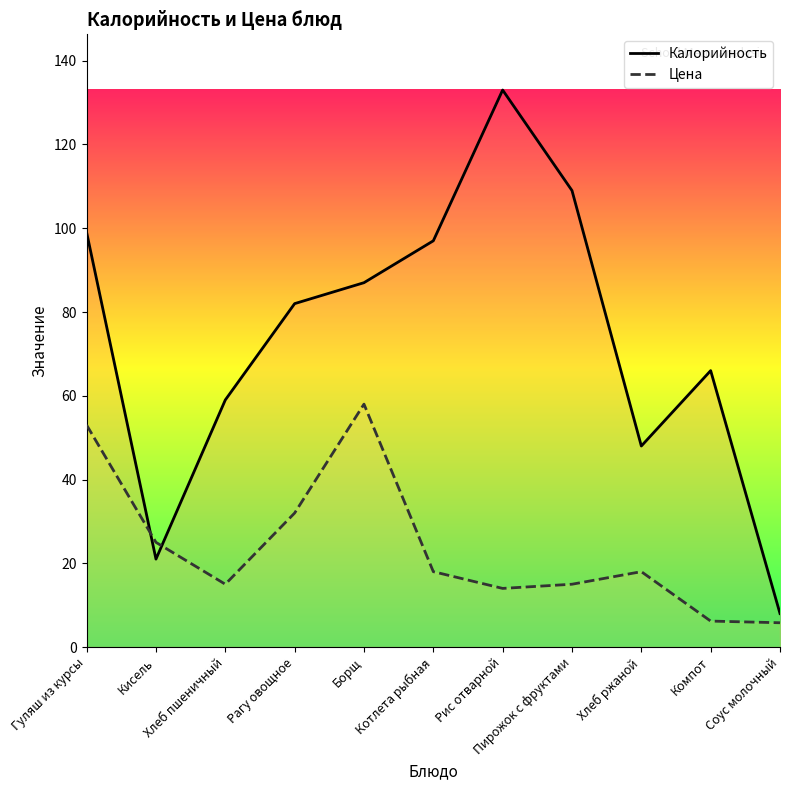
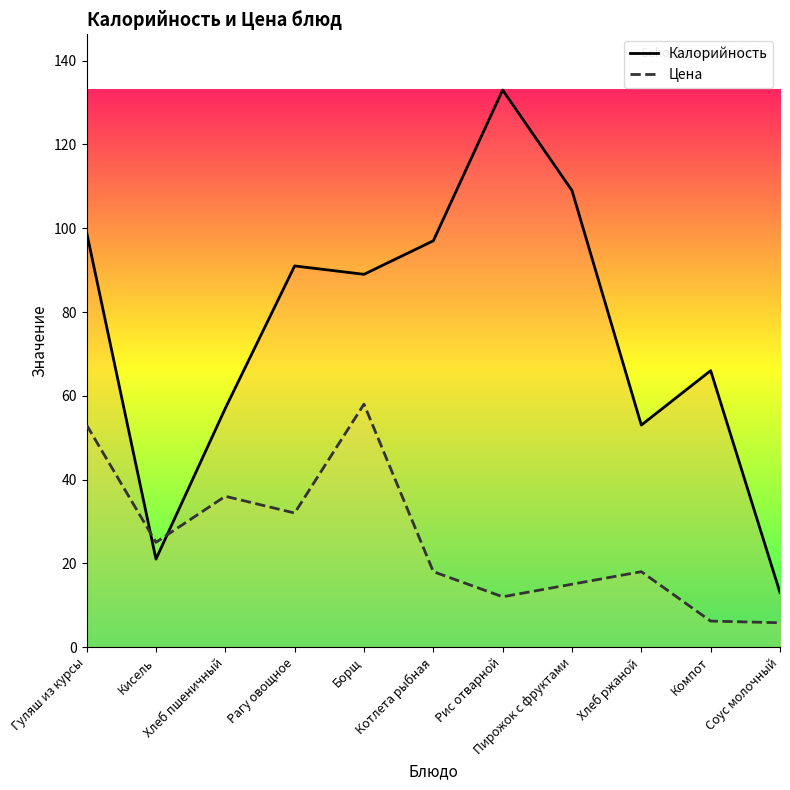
Калорийность, Хлеб пшеничный: 59 -> 57
Цена, Хлеб пшеничный: 15 -> 36
Калорийность, Рагу овощное: 82 -> 91
Калорийность, Борщ: 87 -> 89
Цена, Рис отварной: 14 -> 12
Калорийность, Хлеб ржаной: 48 -> 53
Калорийность, Соус молочный: 8 -> 13
